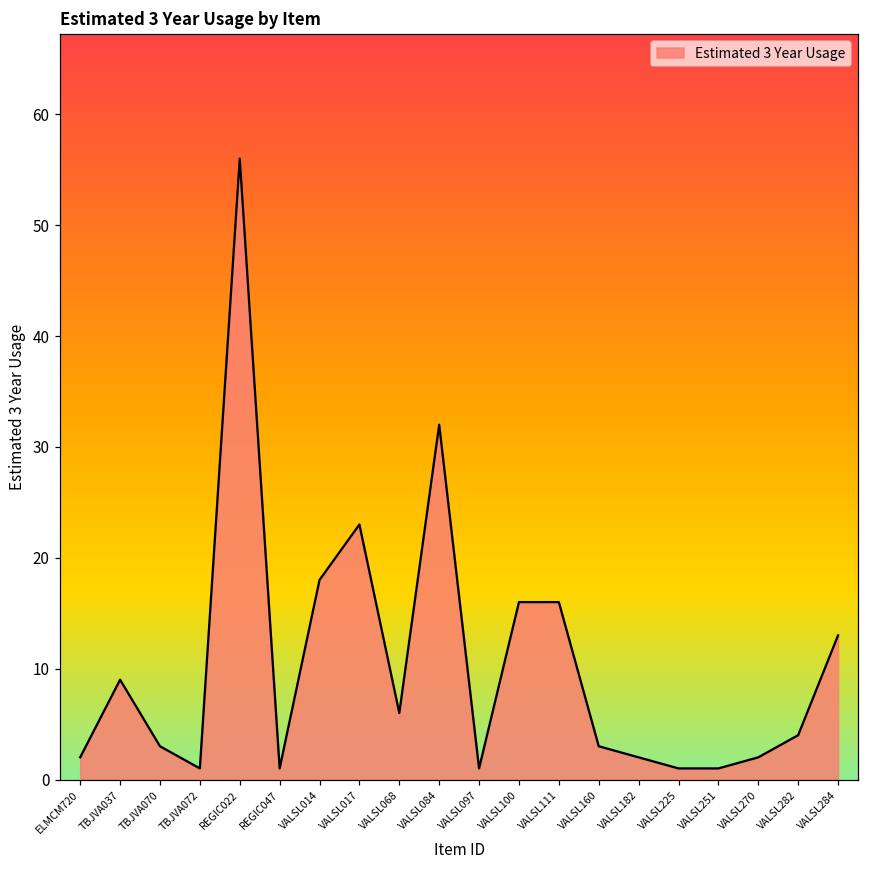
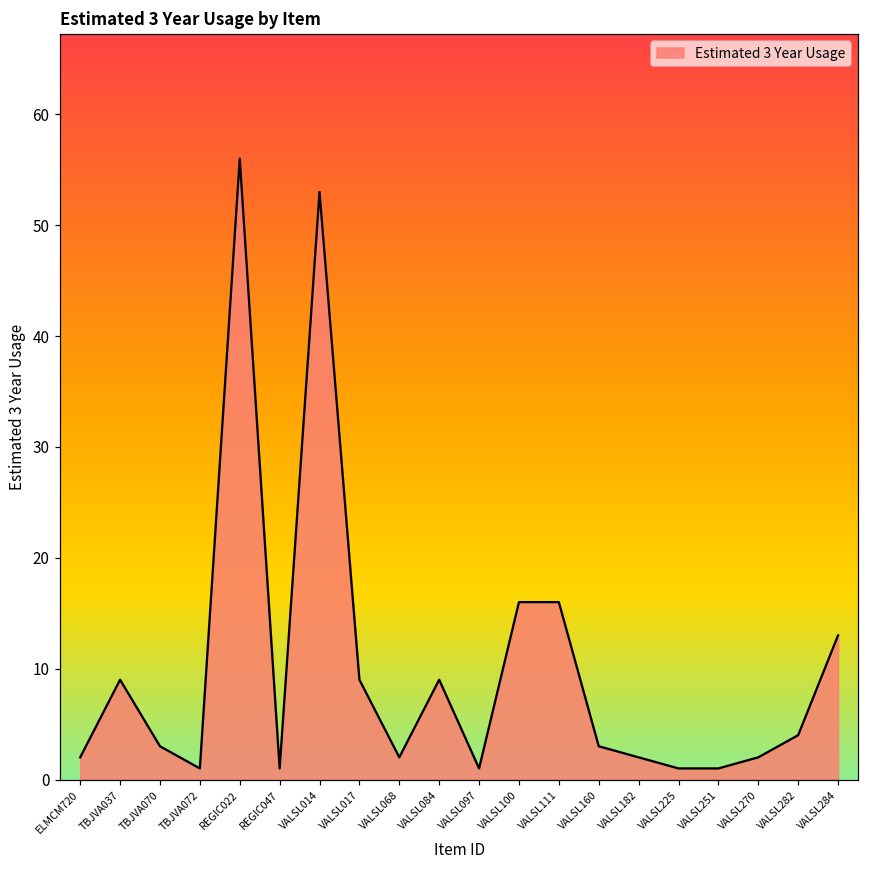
VALSL014: 18 -> 53
VALSL017: 23 -> 9
VALSL068: 6 -> 2
VALSL084: 32 -> 9
